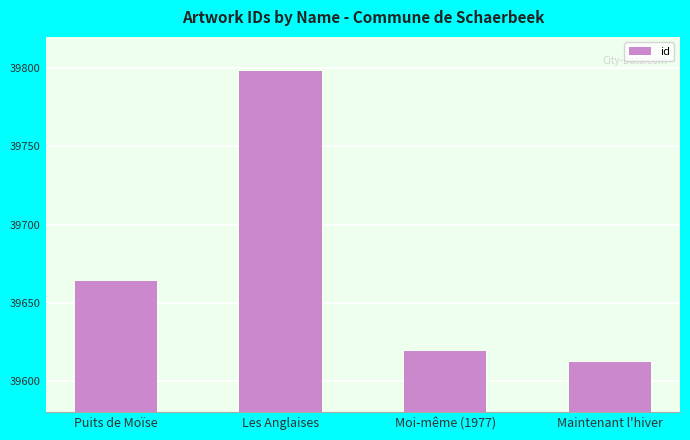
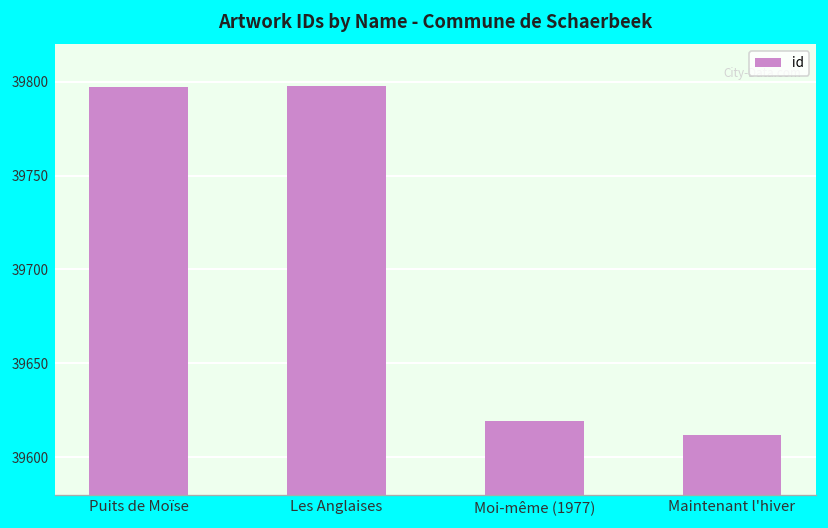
Puits de Moïse: 39664 -> 39797
